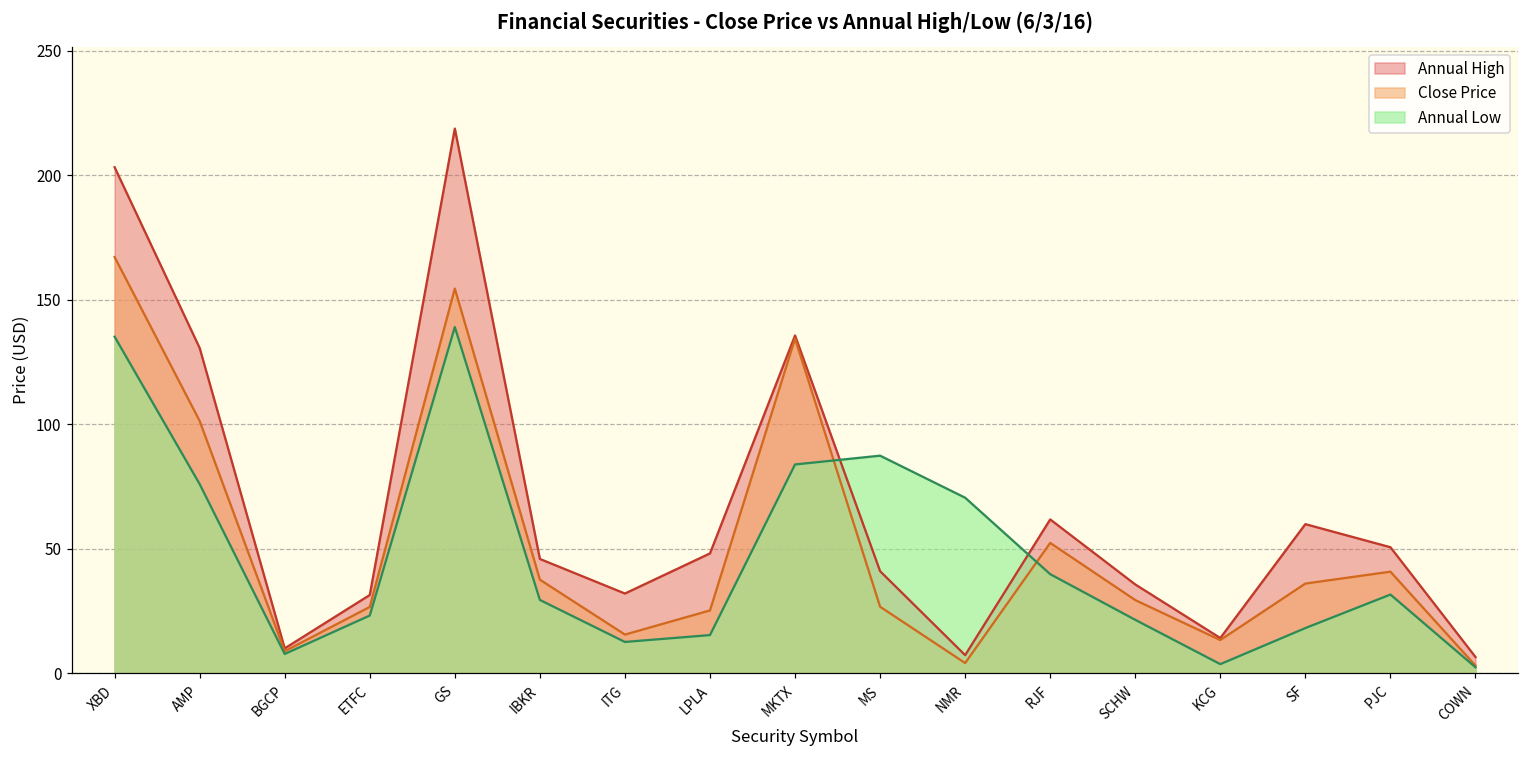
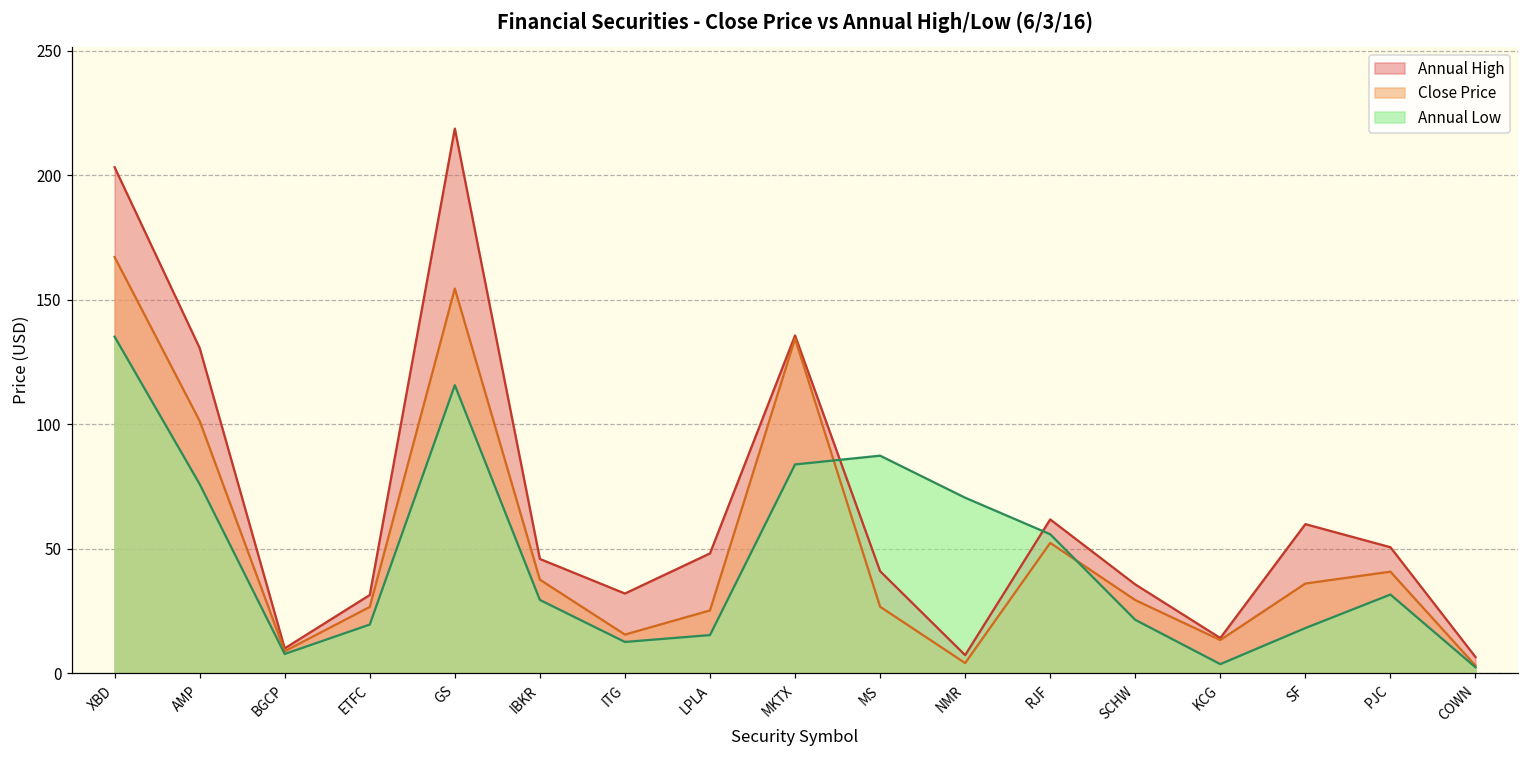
Annual Low, ETFC: 23 -> 20
Annual Low, GS: 139 -> 116
Annual Low, RJF: 40 -> 56
